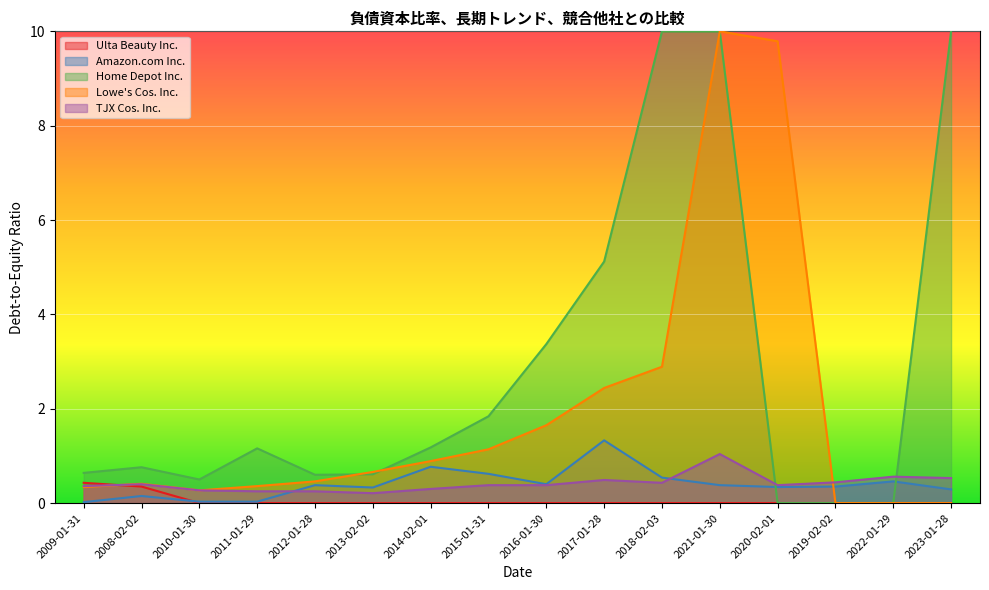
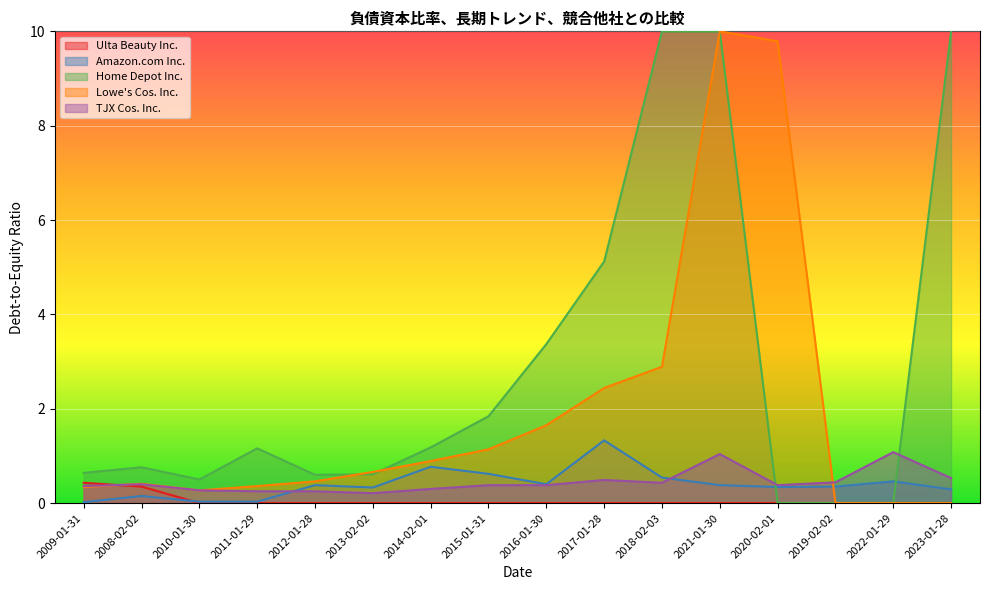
TJX Cos. Inc., 2022-01-29: 0.6 -> 1.1
